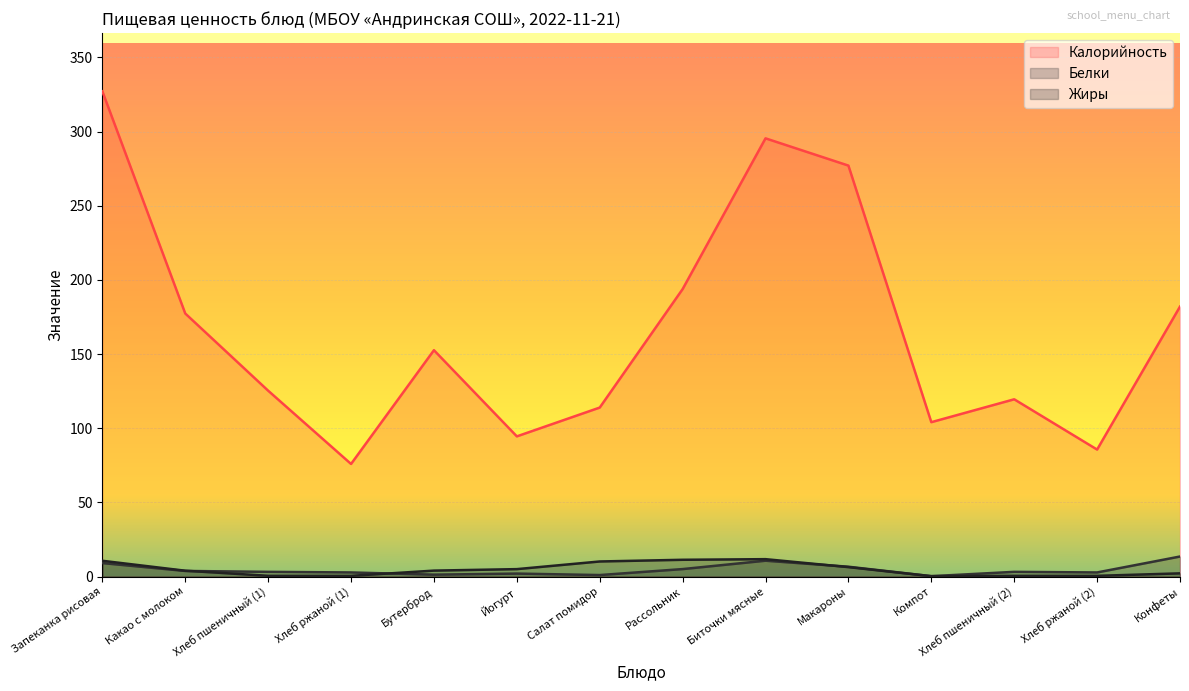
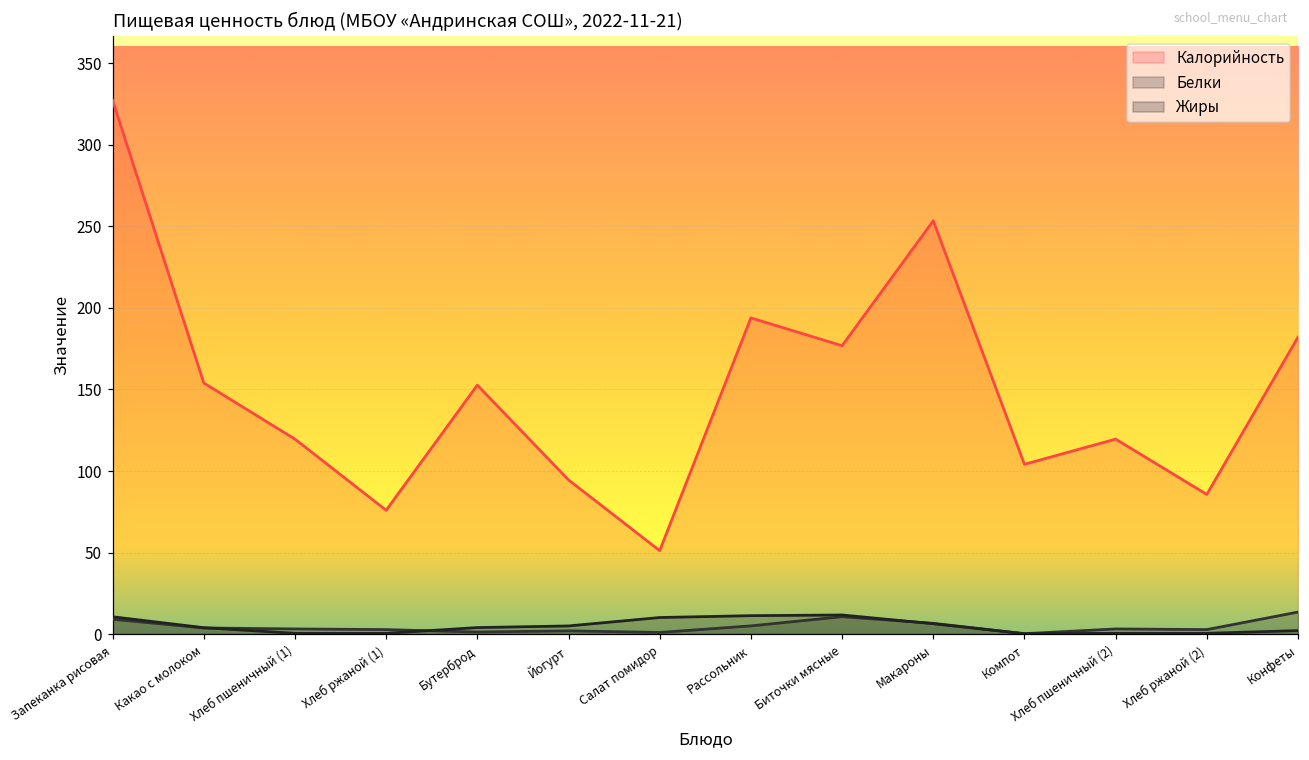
Калорийность, Какао с молоком: 177 -> 154
Калорийность, Хлеб пшеничный (1): 125 -> 120
Калорийность, Салат помидор: 114 -> 51
Калорийность, Биточки мясные: 295 -> 177
Калорийность, Макароны: 277 -> 253
